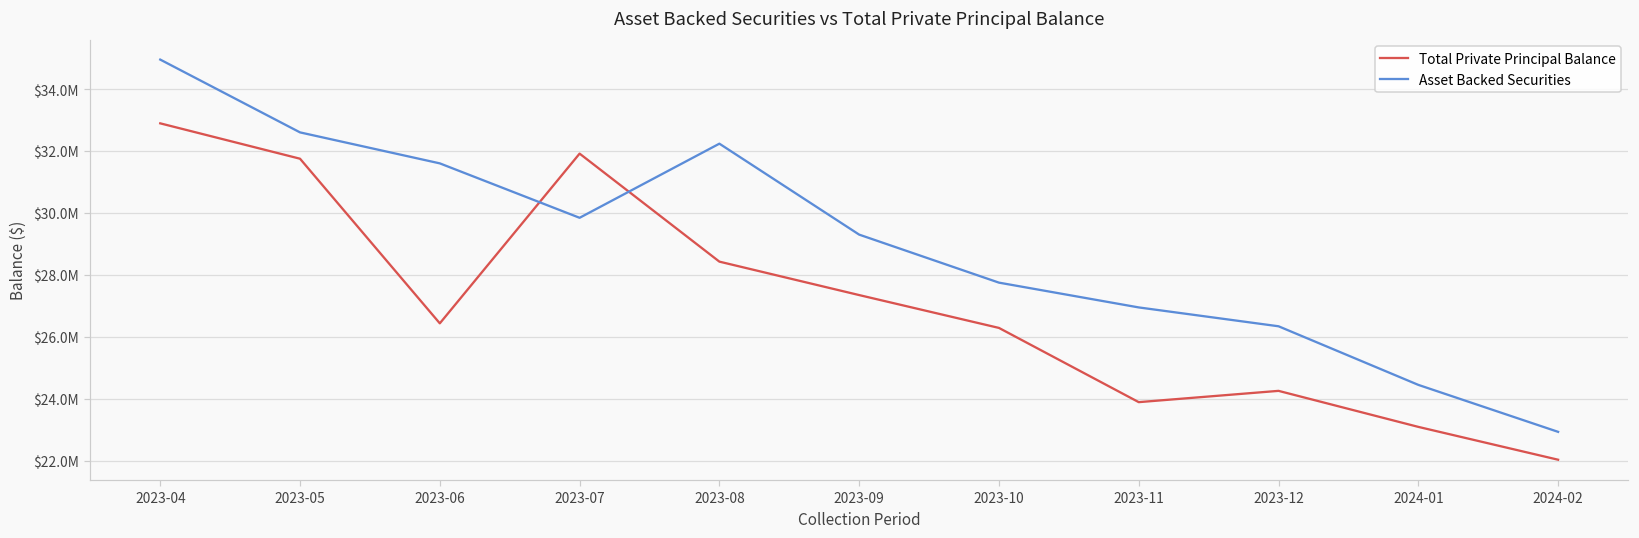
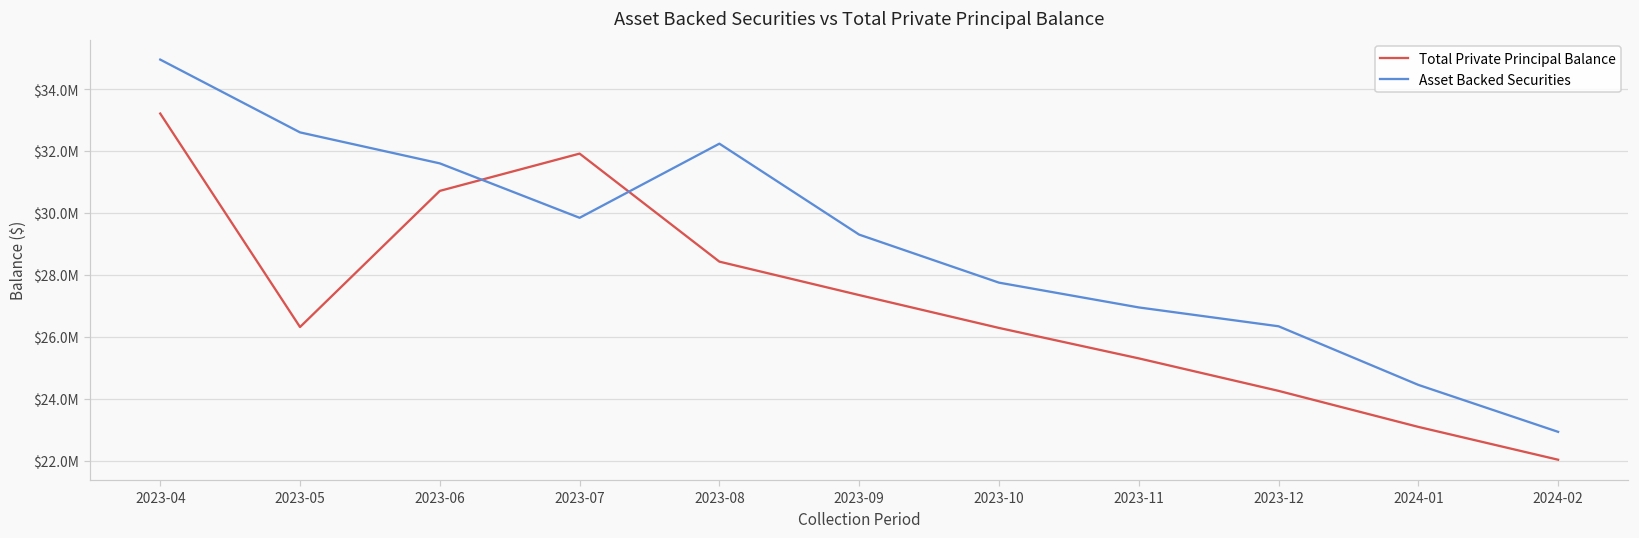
Total Private Principal Balance, 2023-04: $32900000 -> $33200000
Total Private Principal Balance, 2023-05: $31800000 -> $26300000
Total Private Principal Balance, 2023-06: $26400000 -> $30700000
Total Private Principal Balance, 2023-11: $23900000 -> $25300000
